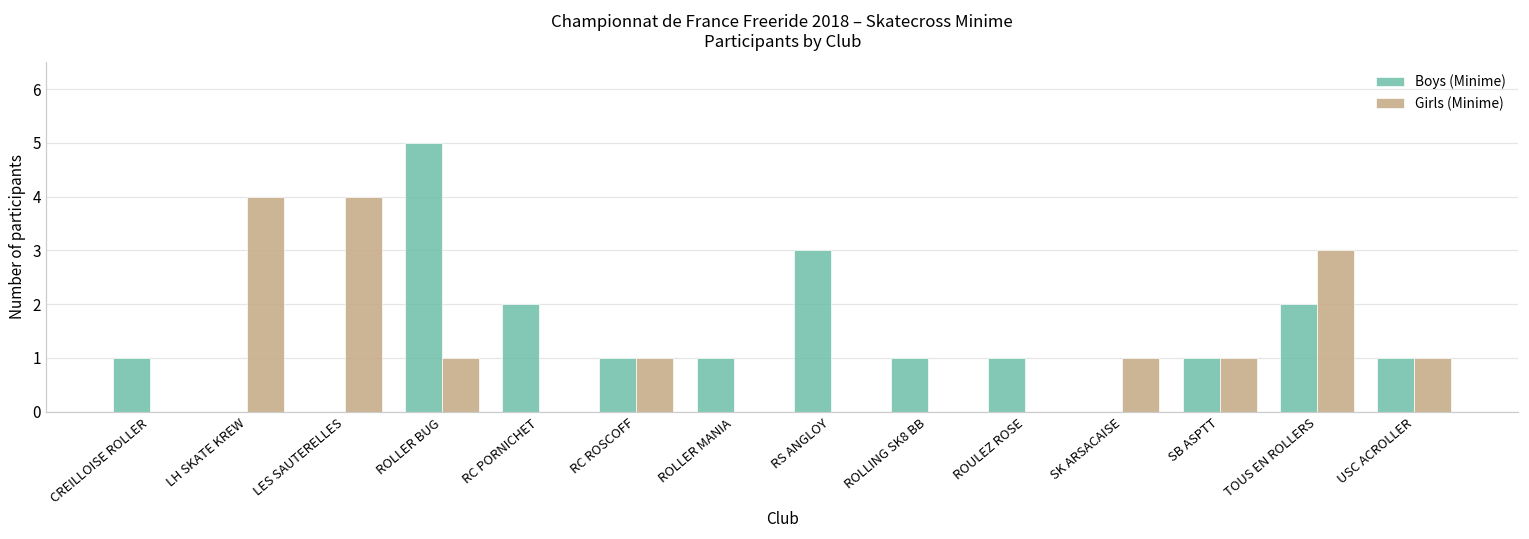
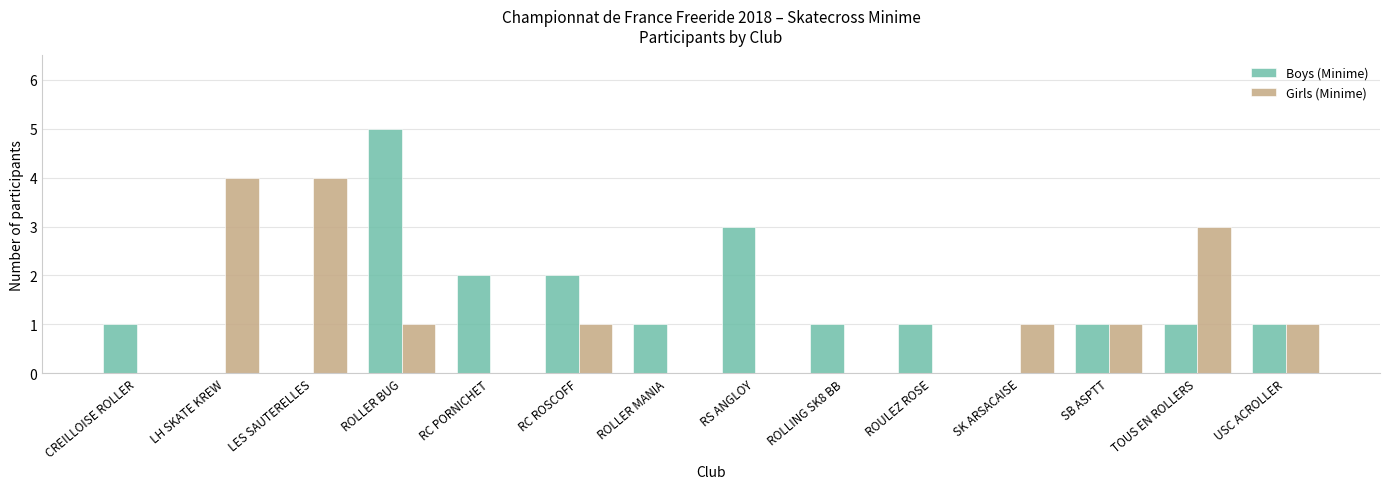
Boys (Minime), RC ROSCOFF: 1 -> 2
Boys (Minime), TOUS EN ROLLERS: 2 -> 1
